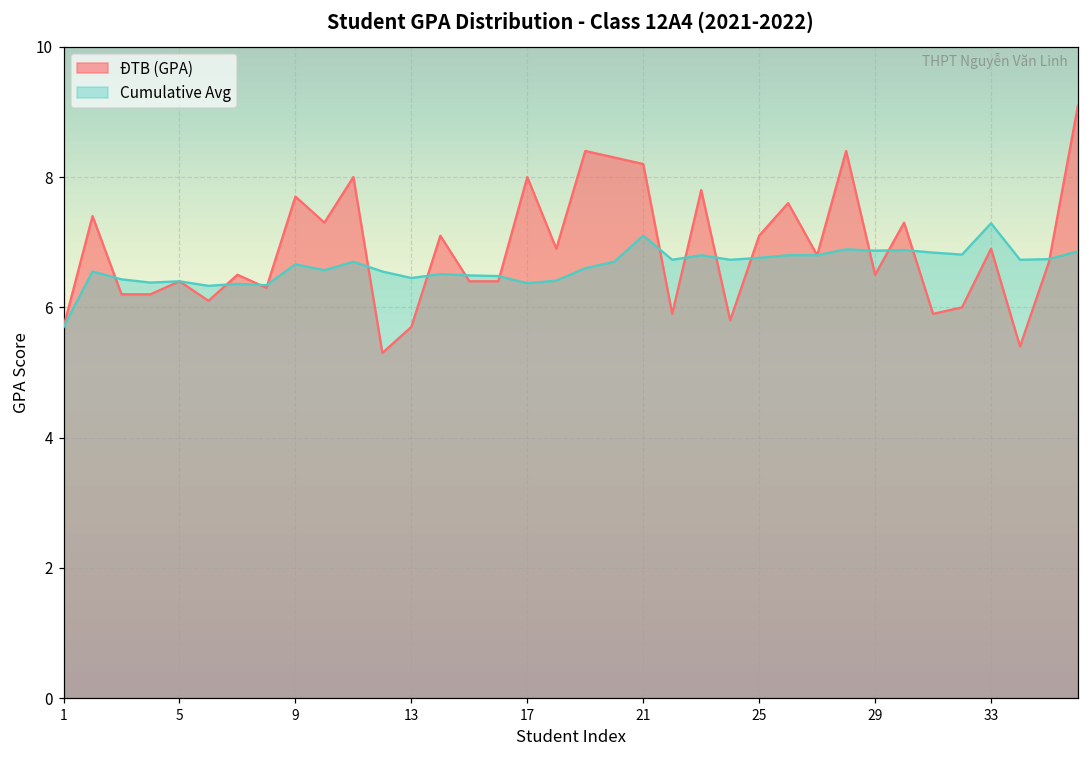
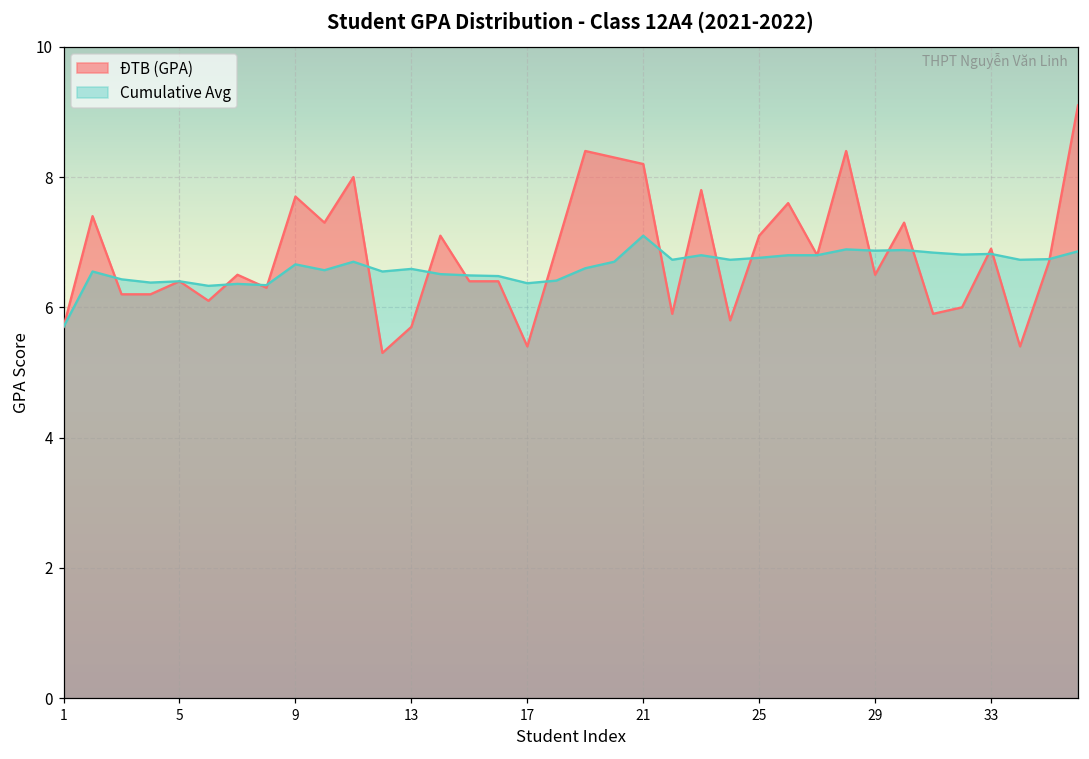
Cumulative Avg, 13: 6.5 -> 6.6
ĐTB (GPA), 17: 8.0 -> 5.4
Cumulative Avg, 33: 7.3 -> 6.8
